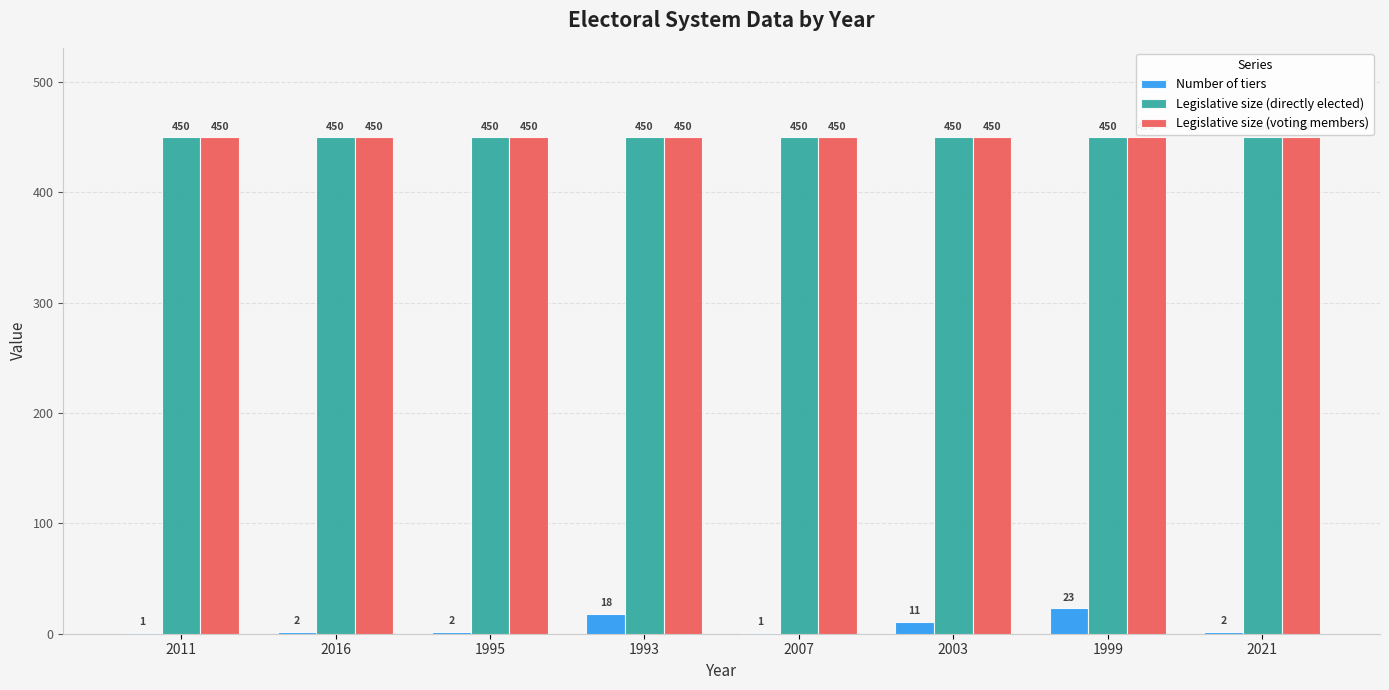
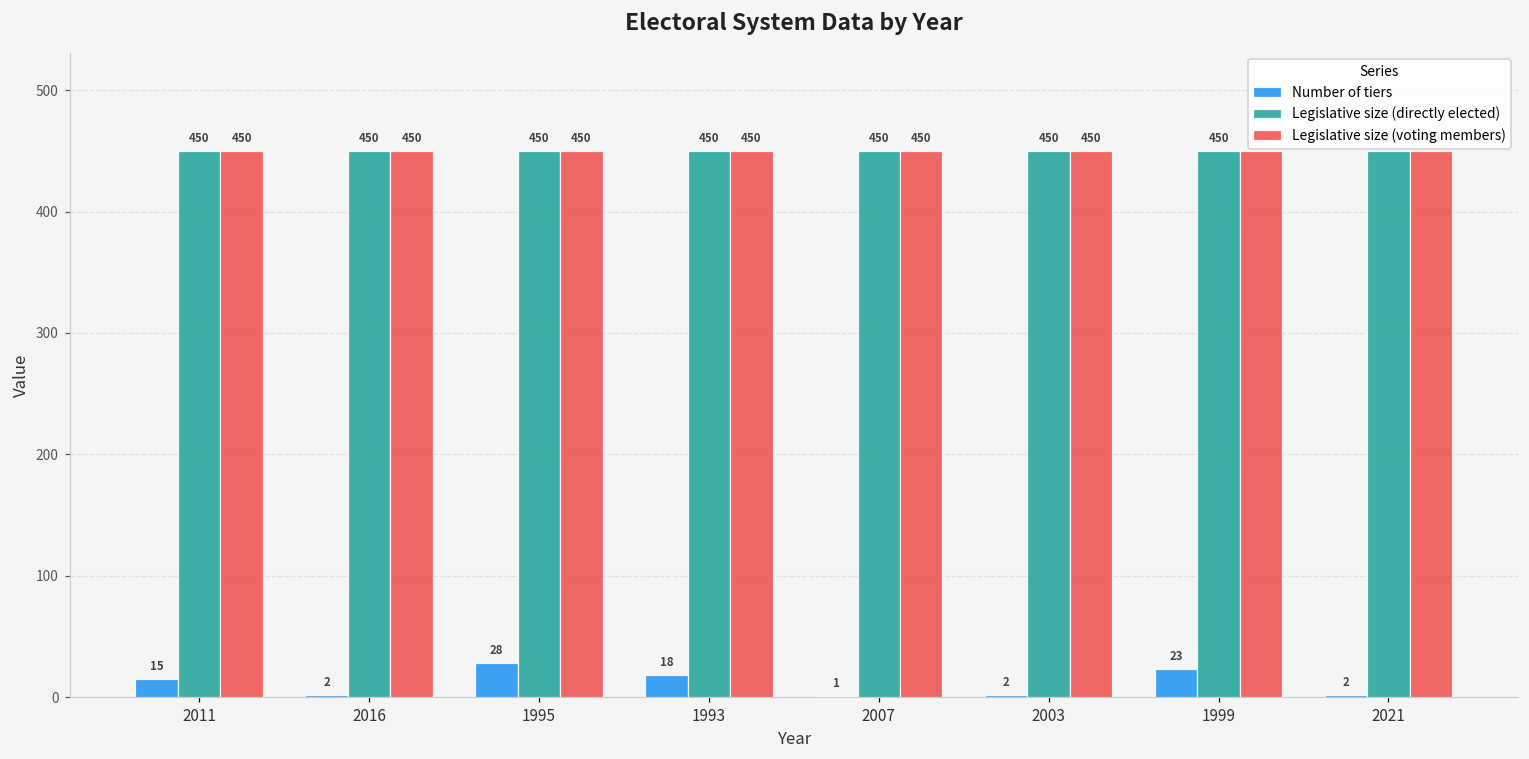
Number of tiers, 2011: 1 -> 15
Number of tiers, 1995: 2 -> 28
Number of tiers, 2003: 11 -> 2
